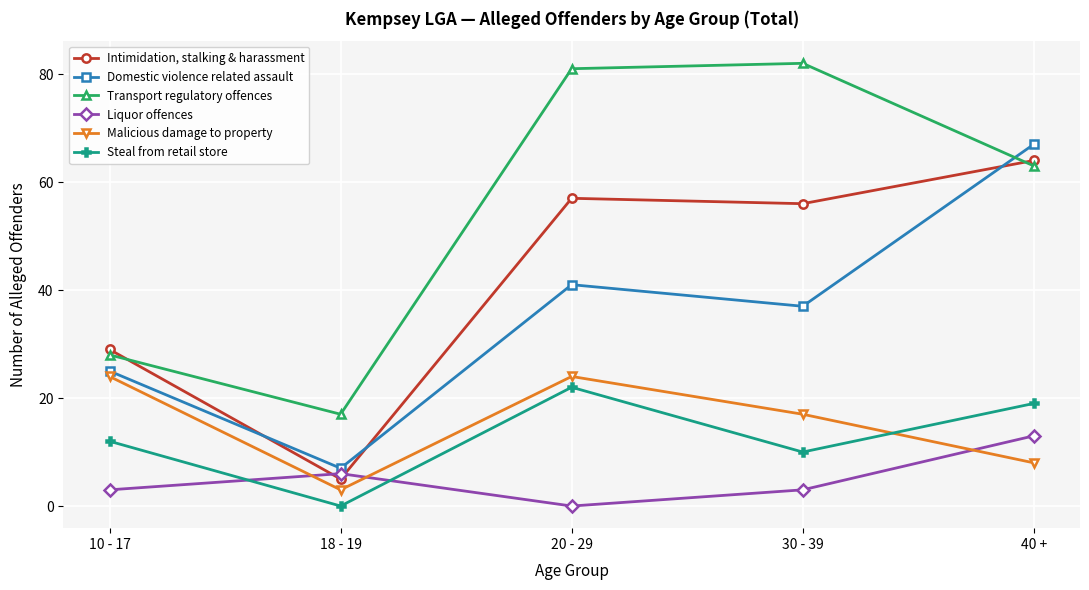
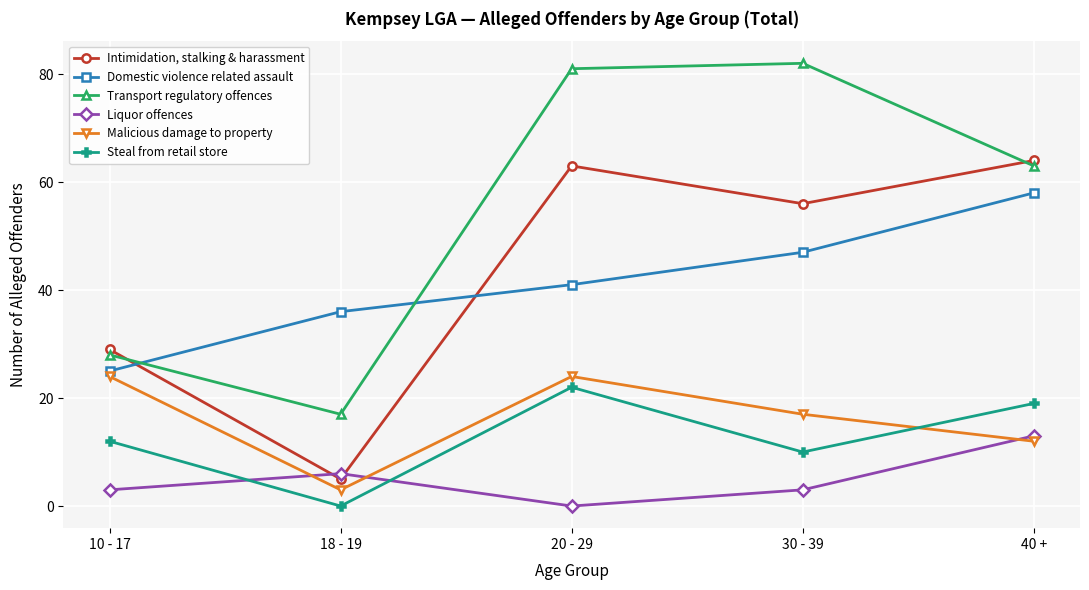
Domestic violence related assault, 18 - 19: 7 -> 36
Intimidation, stalking & harassment, 20 - 29: 57 -> 63
Domestic violence related assault, 30 - 39: 37 -> 47
Domestic violence related assault, 40 +: 67 -> 58
Malicious damage to property, 40 +: 8 -> 12
